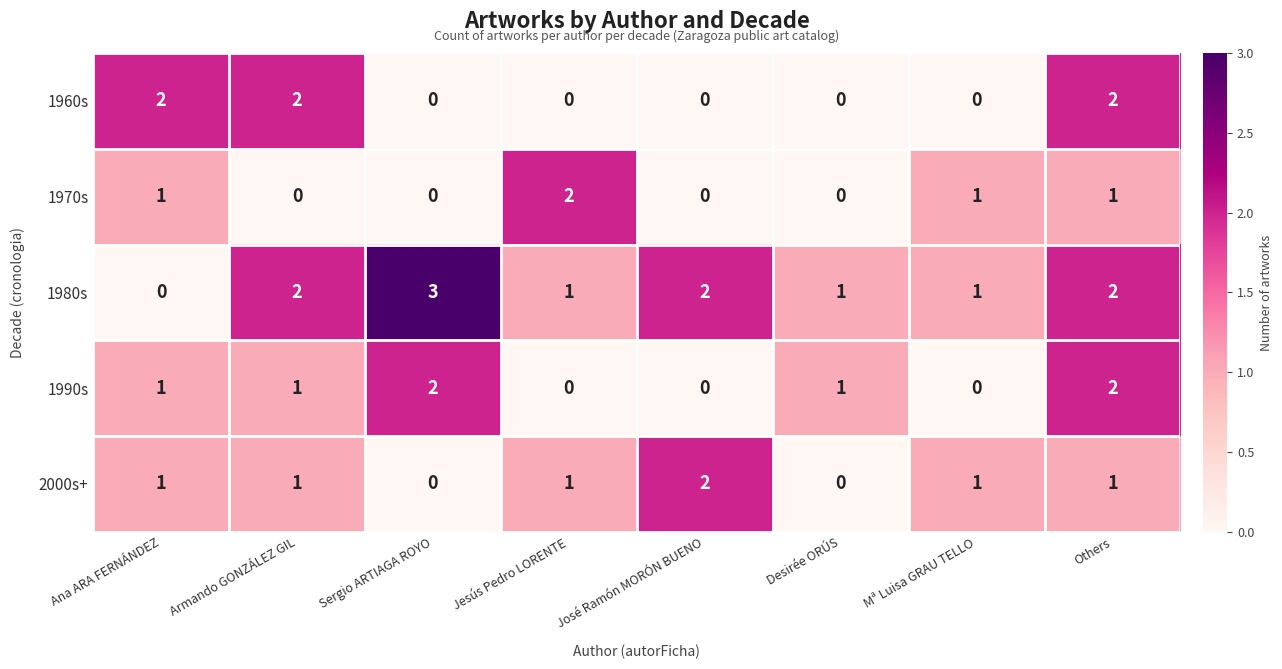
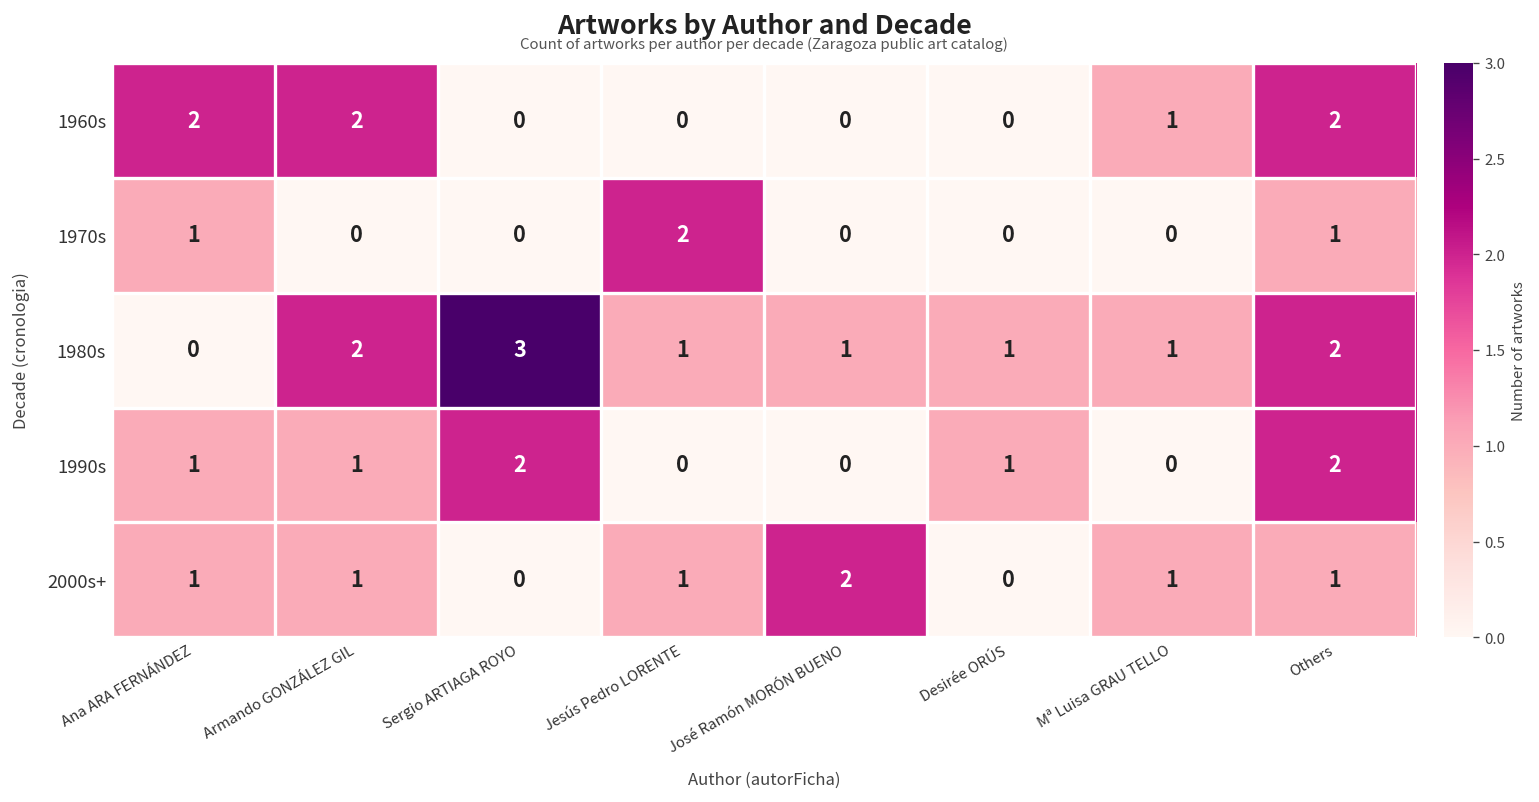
1960s, Mª Luisa GRAU TELLO: 0 -> 1
1970s, Mª Luisa GRAU TELLO: 1 -> 0
1980s, José Ramón MORÓN BUENO: 2 -> 1
